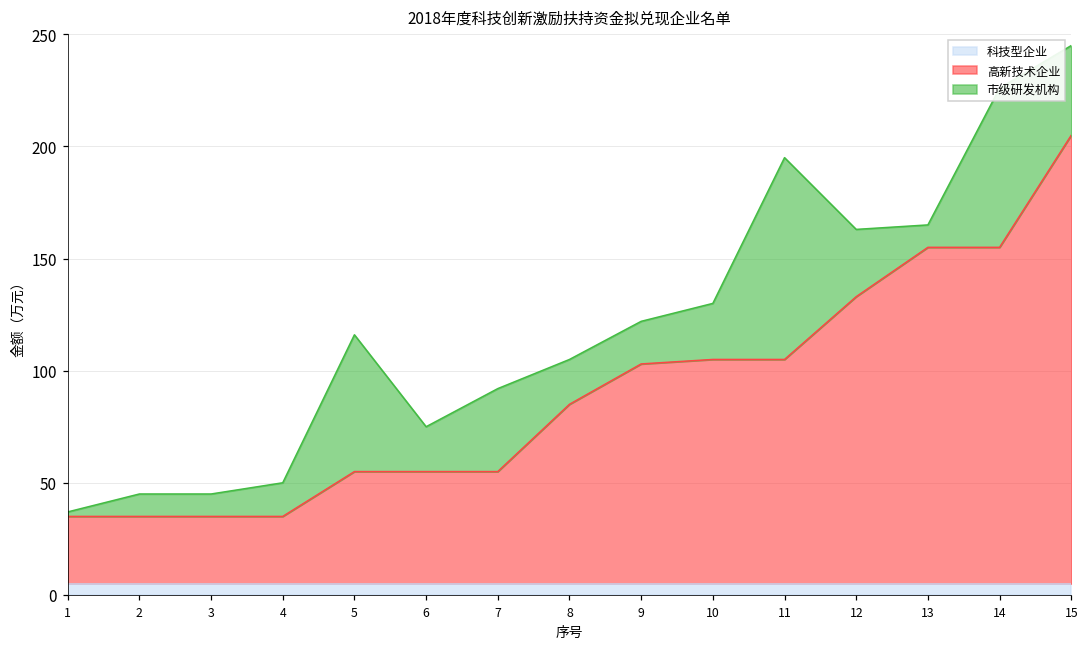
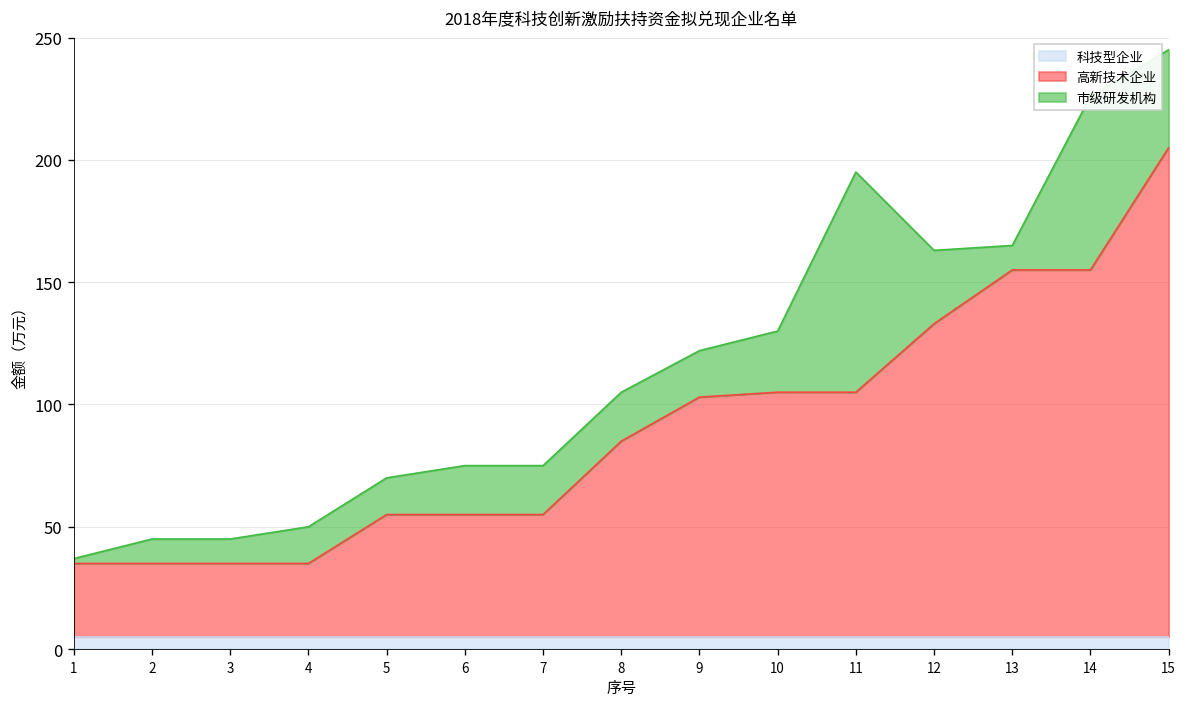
市级研发机构, 5: 61 -> 15
市级研发机构, 7: 37 -> 20
